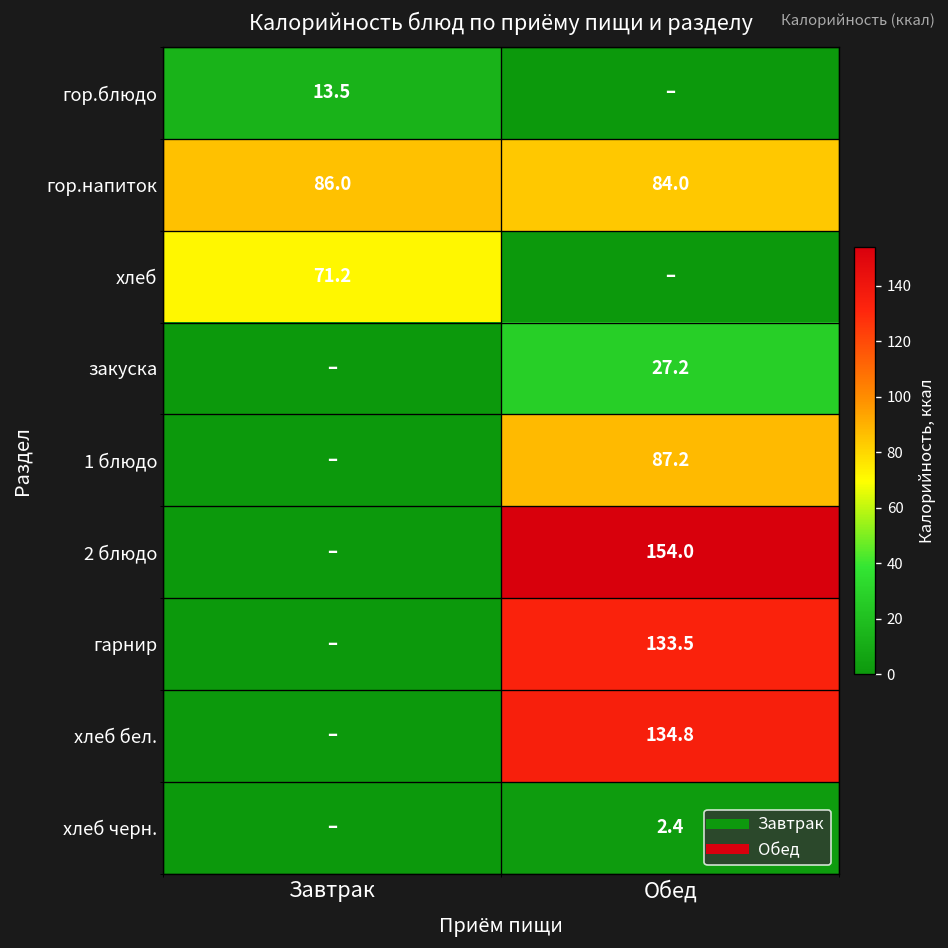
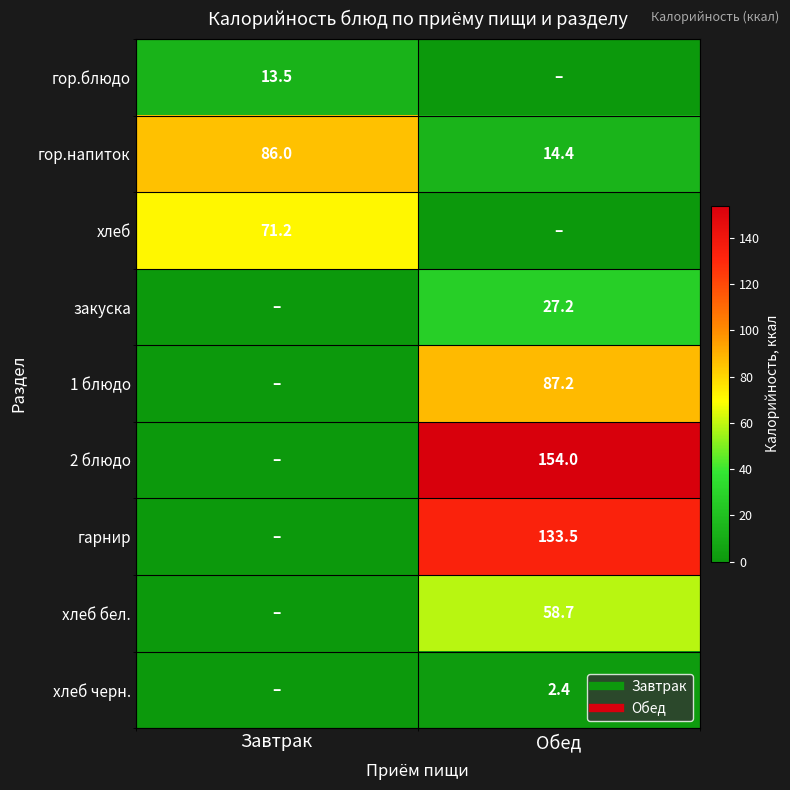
гор.напиток, Обед: 84.0 -> 14.4
хлеб бел., Обед: 134.8 -> 58.7
